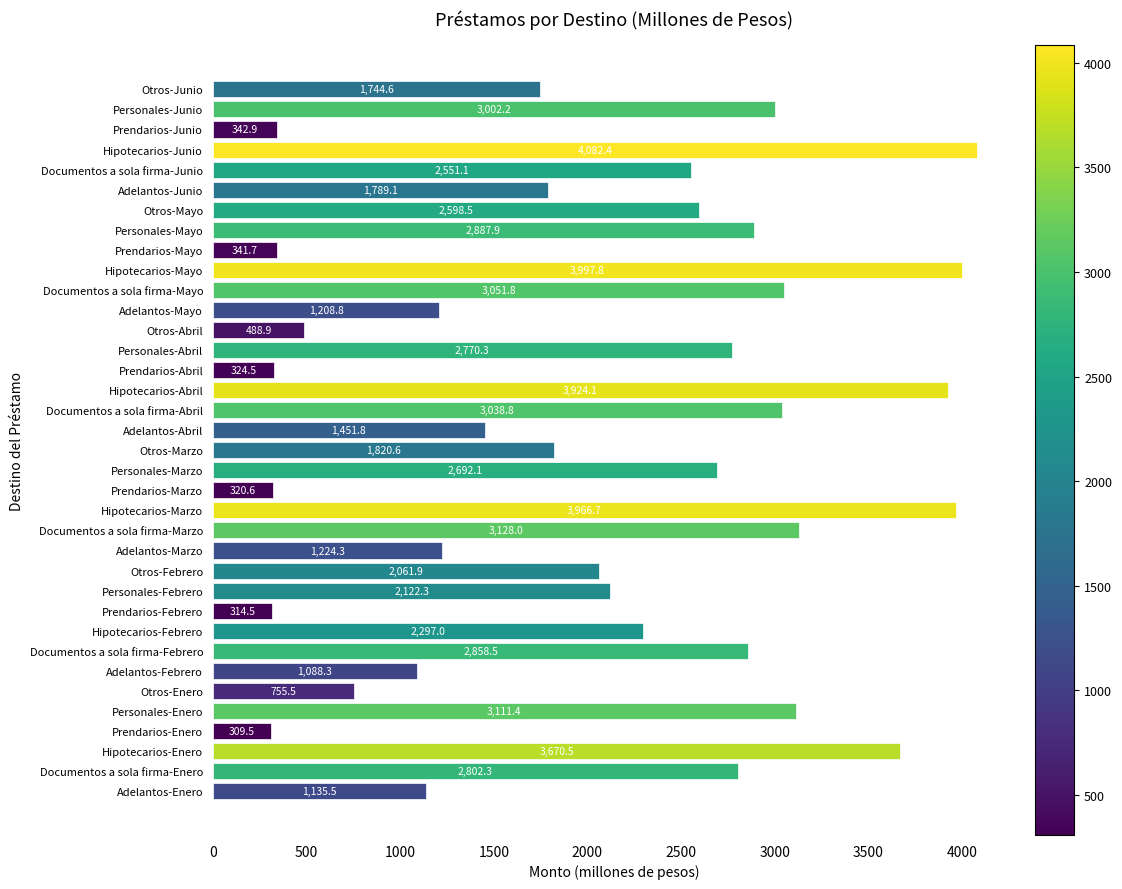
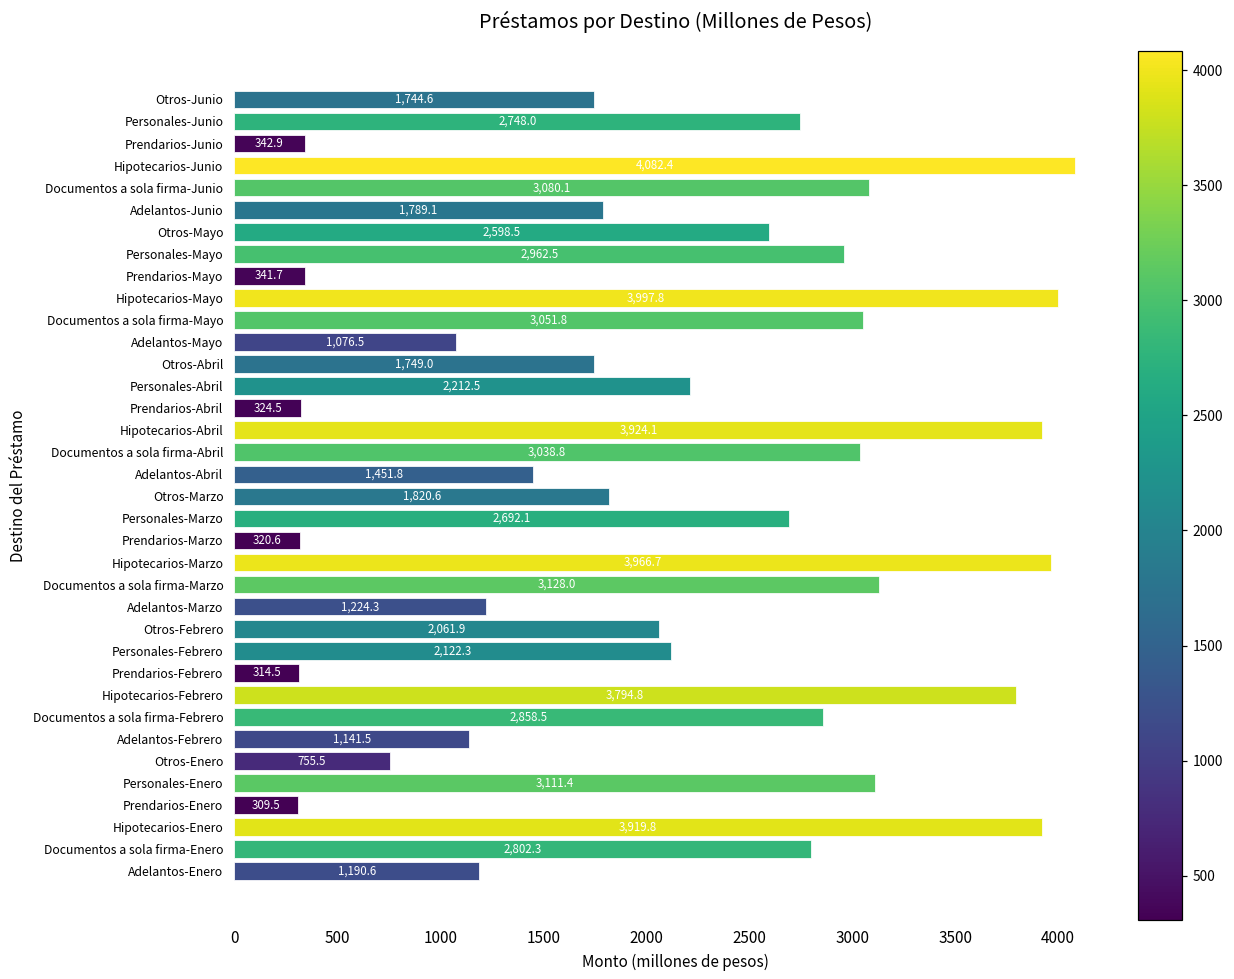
Personales-Junio: 3,002.2 -> 2,748.0
Documentos a sola firma-Junio: 2,551.1 -> 3,080.1
Personales-Mayo: 2,887.9 -> 2,962.5
Adelantos-Mayo: 1,208.8 -> 1,076.5
Otros-Abril: 488.9 -> 1,749.0
Personales-Abril: 2,770.3 -> 2,212.5
Hipotecarios-Febrero: 2,297.0 -> 3,794.8
Adelantos-Febrero: 1,088.3 -> 1,141.5
Hipotecarios-Enero: 3,670.5 -> 3,919.8
Adelantos-Enero: 1,135.5 -> 1,190.6
